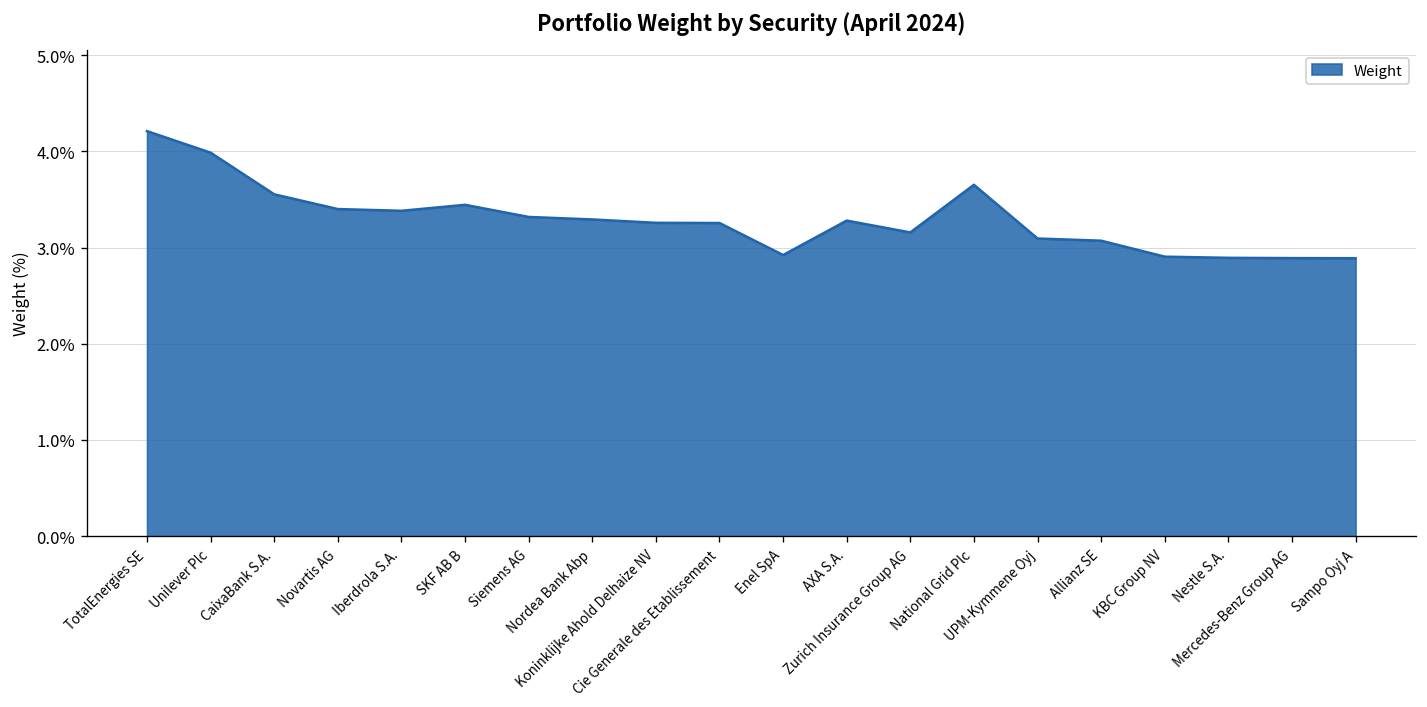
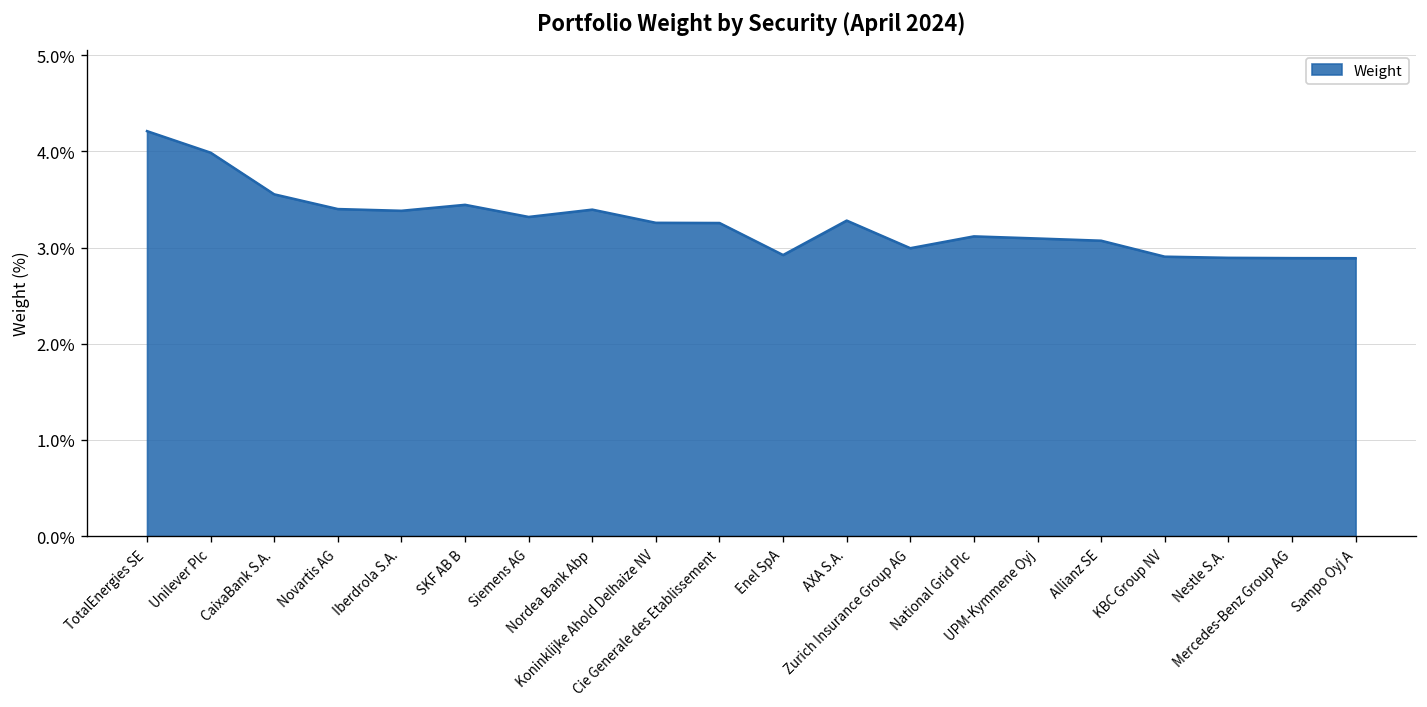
Nordea Bank Abp: 3.3% -> 3.4%
Zurich Insurance Group AG: 3.2% -> 3.0%
National Grid Plc: 3.7% -> 3.1%
